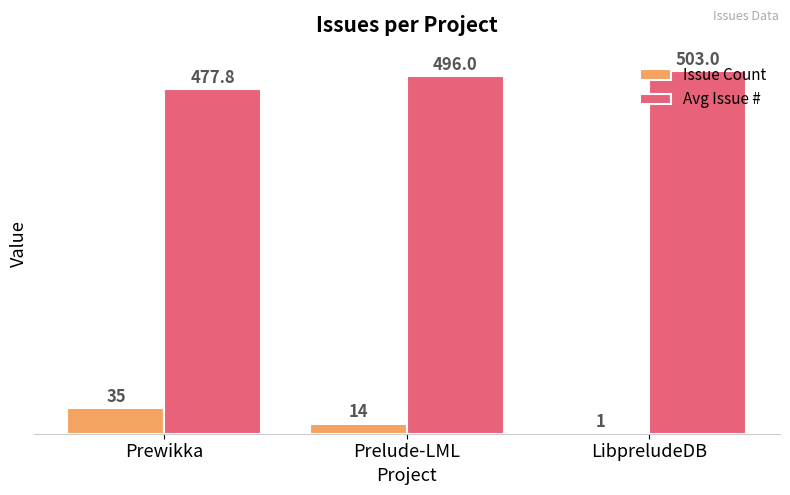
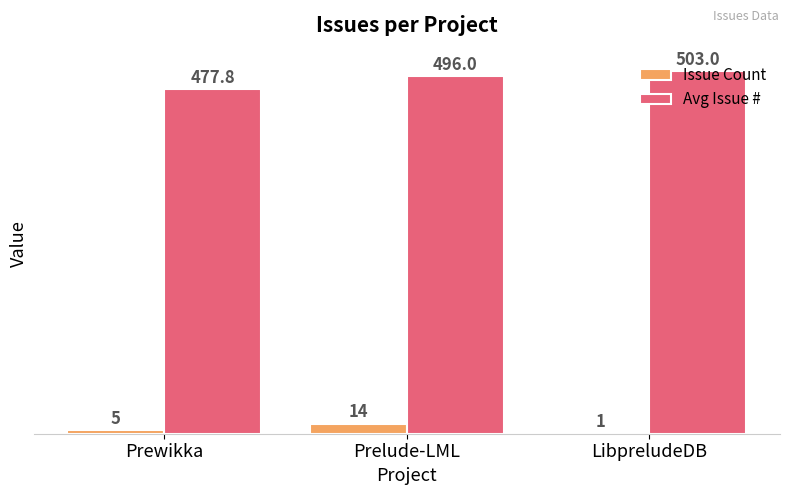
Issue Count, Prewikka: 35 -> 5
